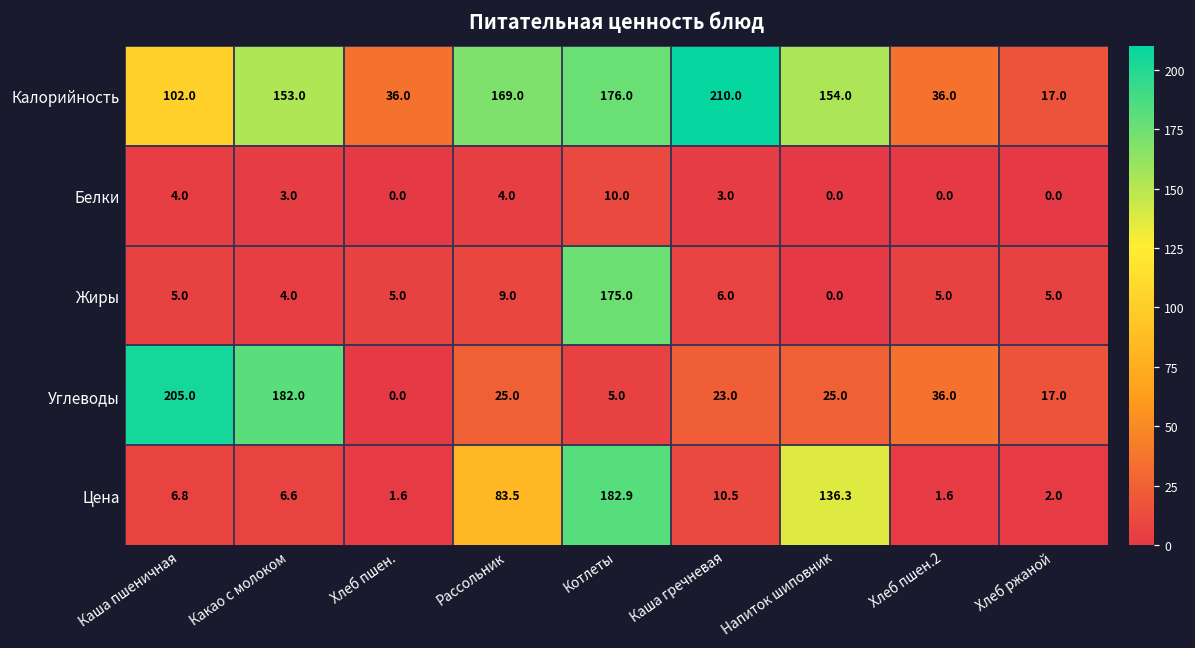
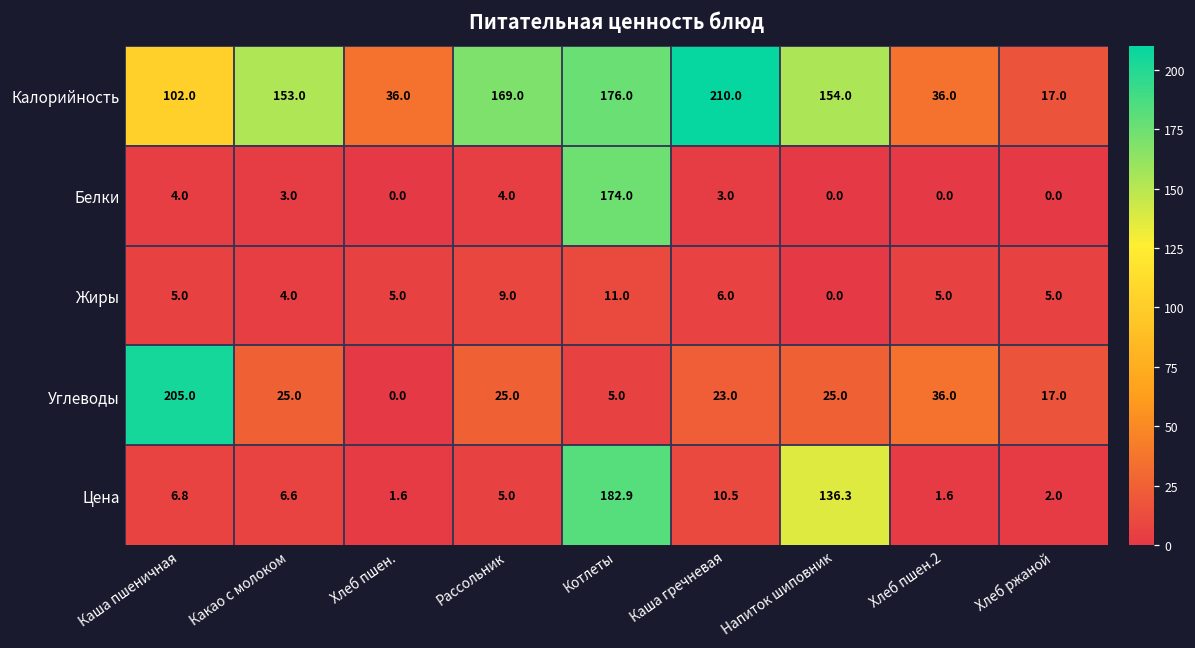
Белки, Котлеты: 10.0 -> 174.0
Жиры, Котлеты: 175.0 -> 11.0
Углеводы, Какао с молоком: 182.0 -> 25.0
Цена, Рассольник: 83.5 -> 5.0
